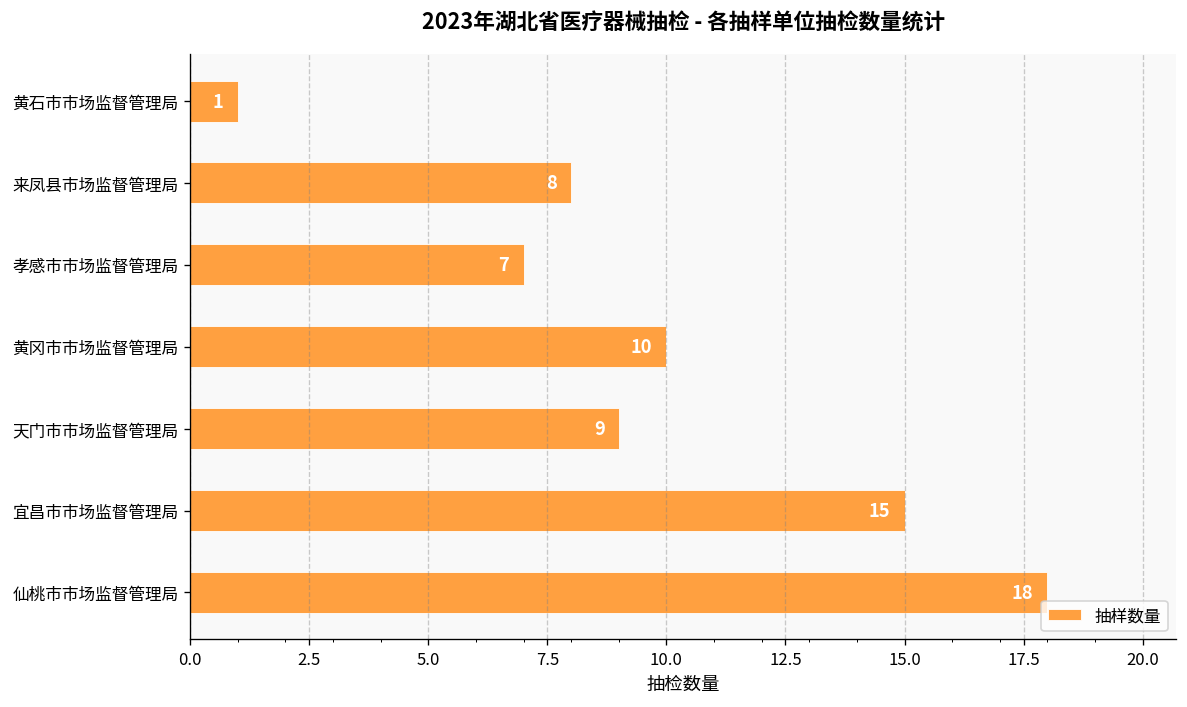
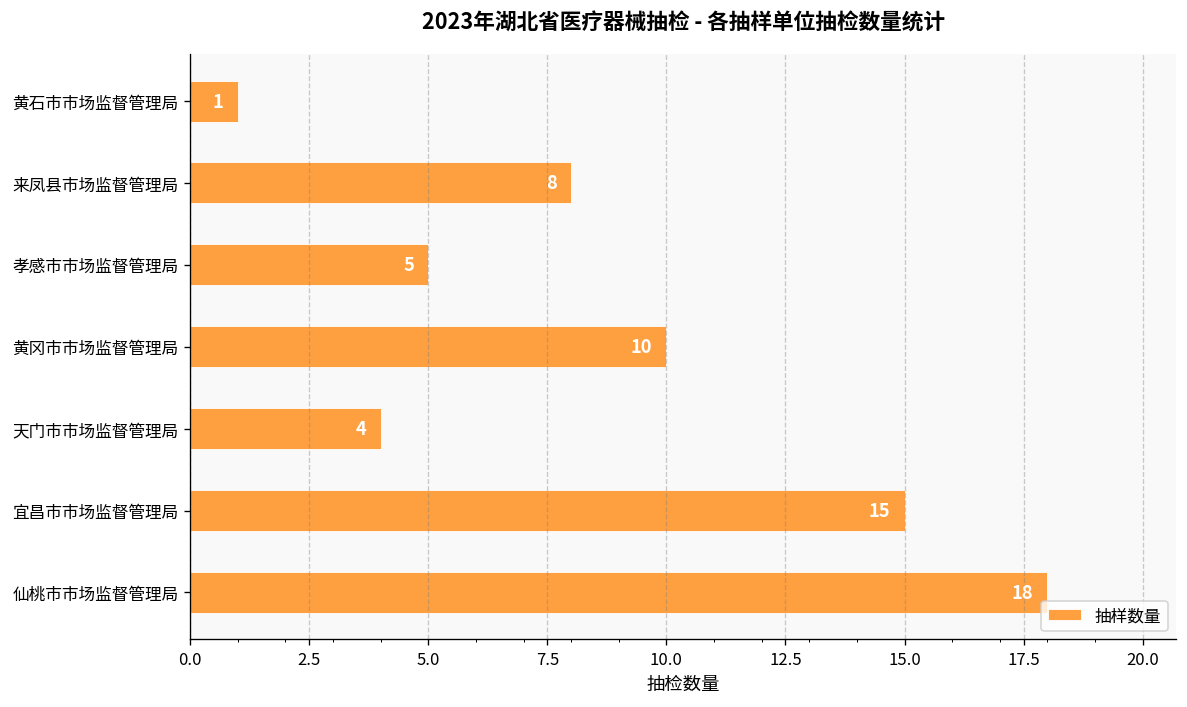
孝感市市场监督管理局: 7 -> 5
天门市市场监督管理局: 9 -> 4
